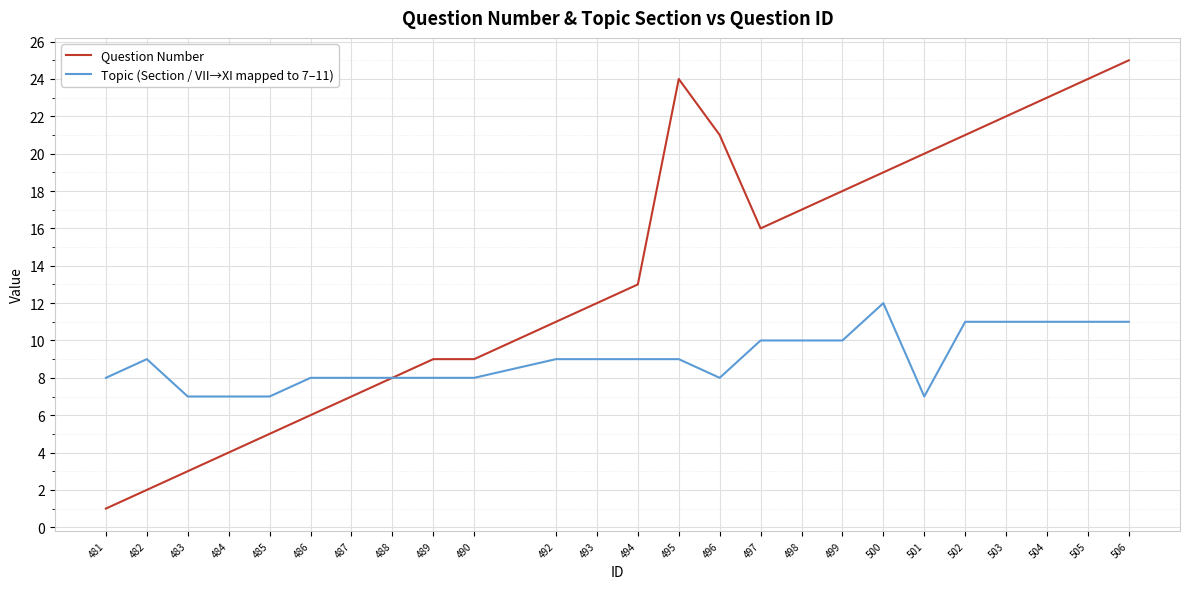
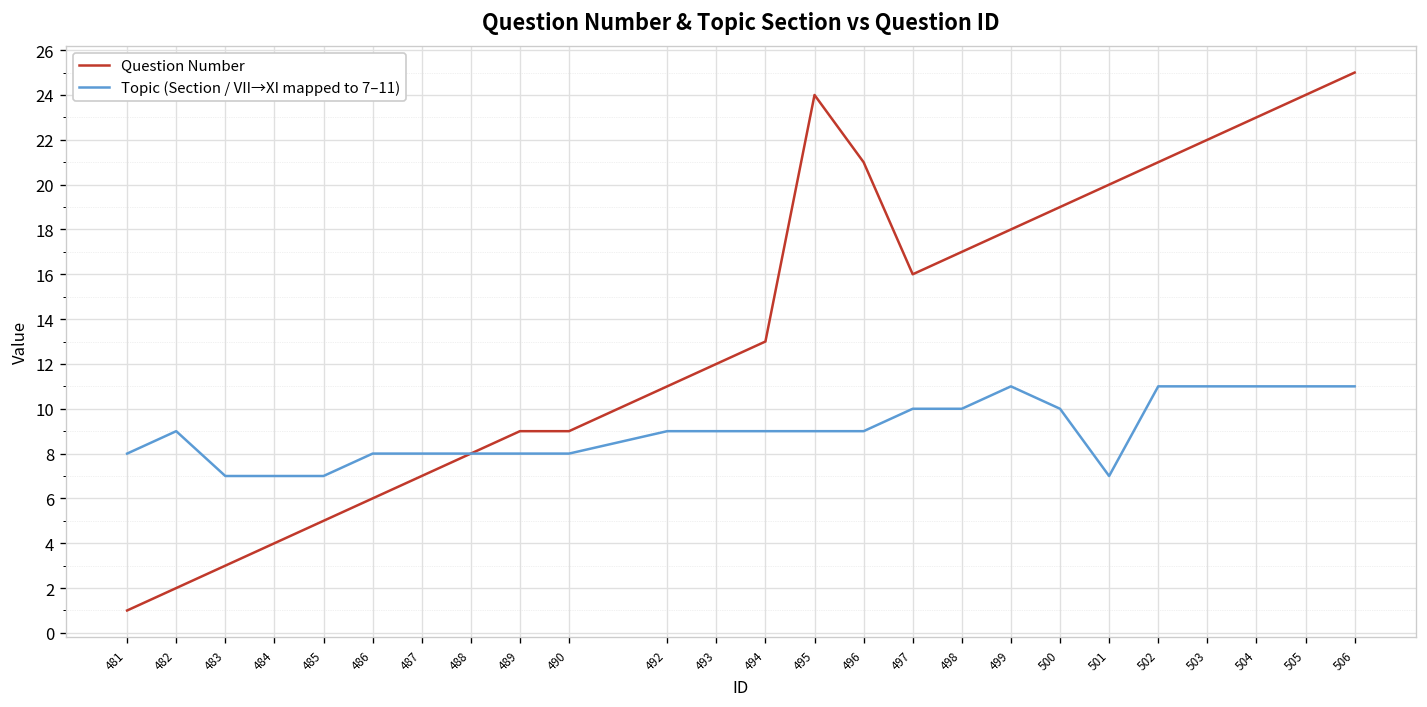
Topic (Section / VII→XI mapped to 7–11), 496: 8 -> 9
Topic (Section / VII→XI mapped to 7–11), 499: 10 -> 11
Topic (Section / VII→XI mapped to 7–11), 500: 12 -> 10
